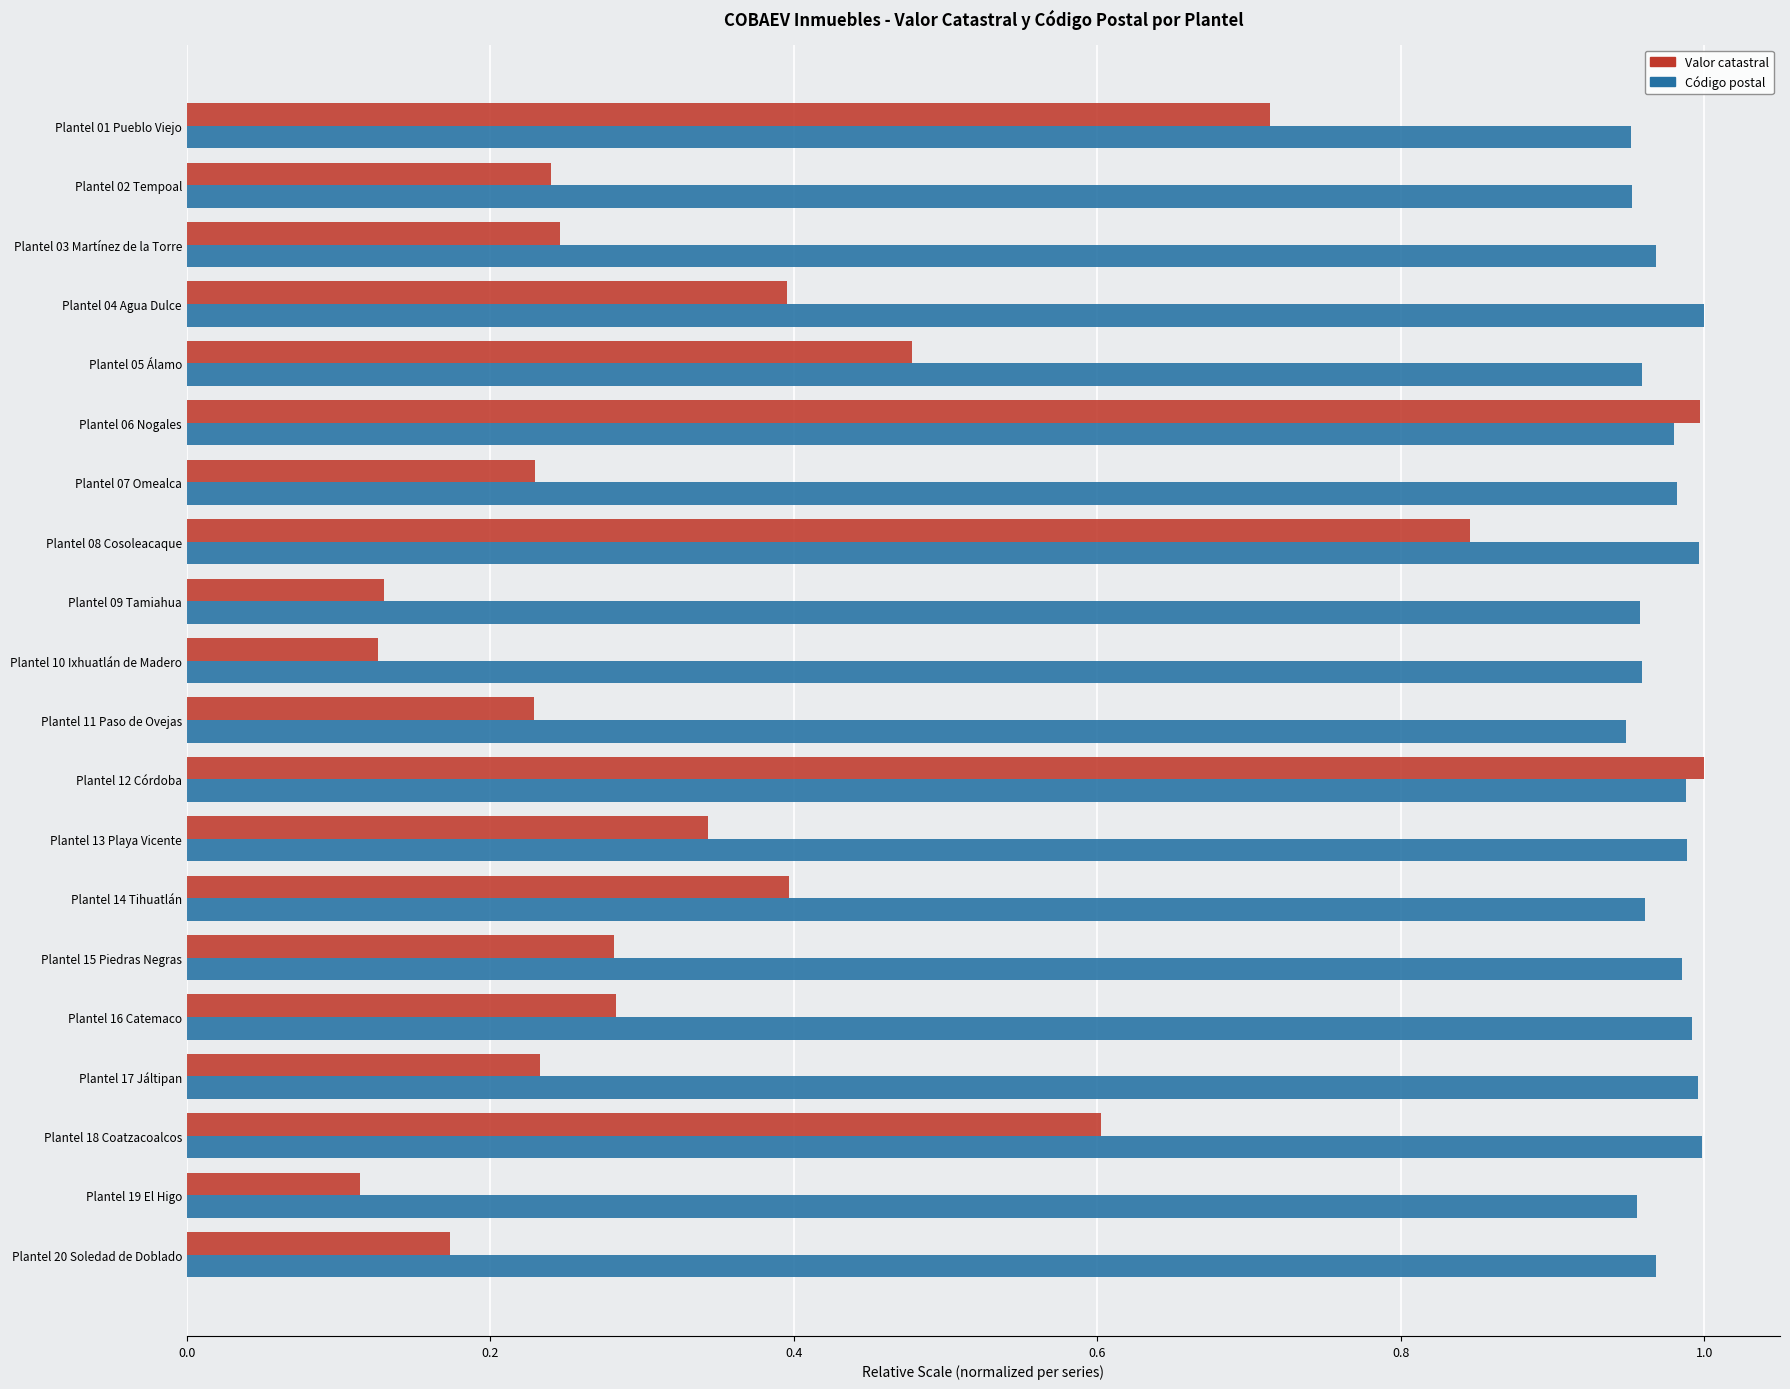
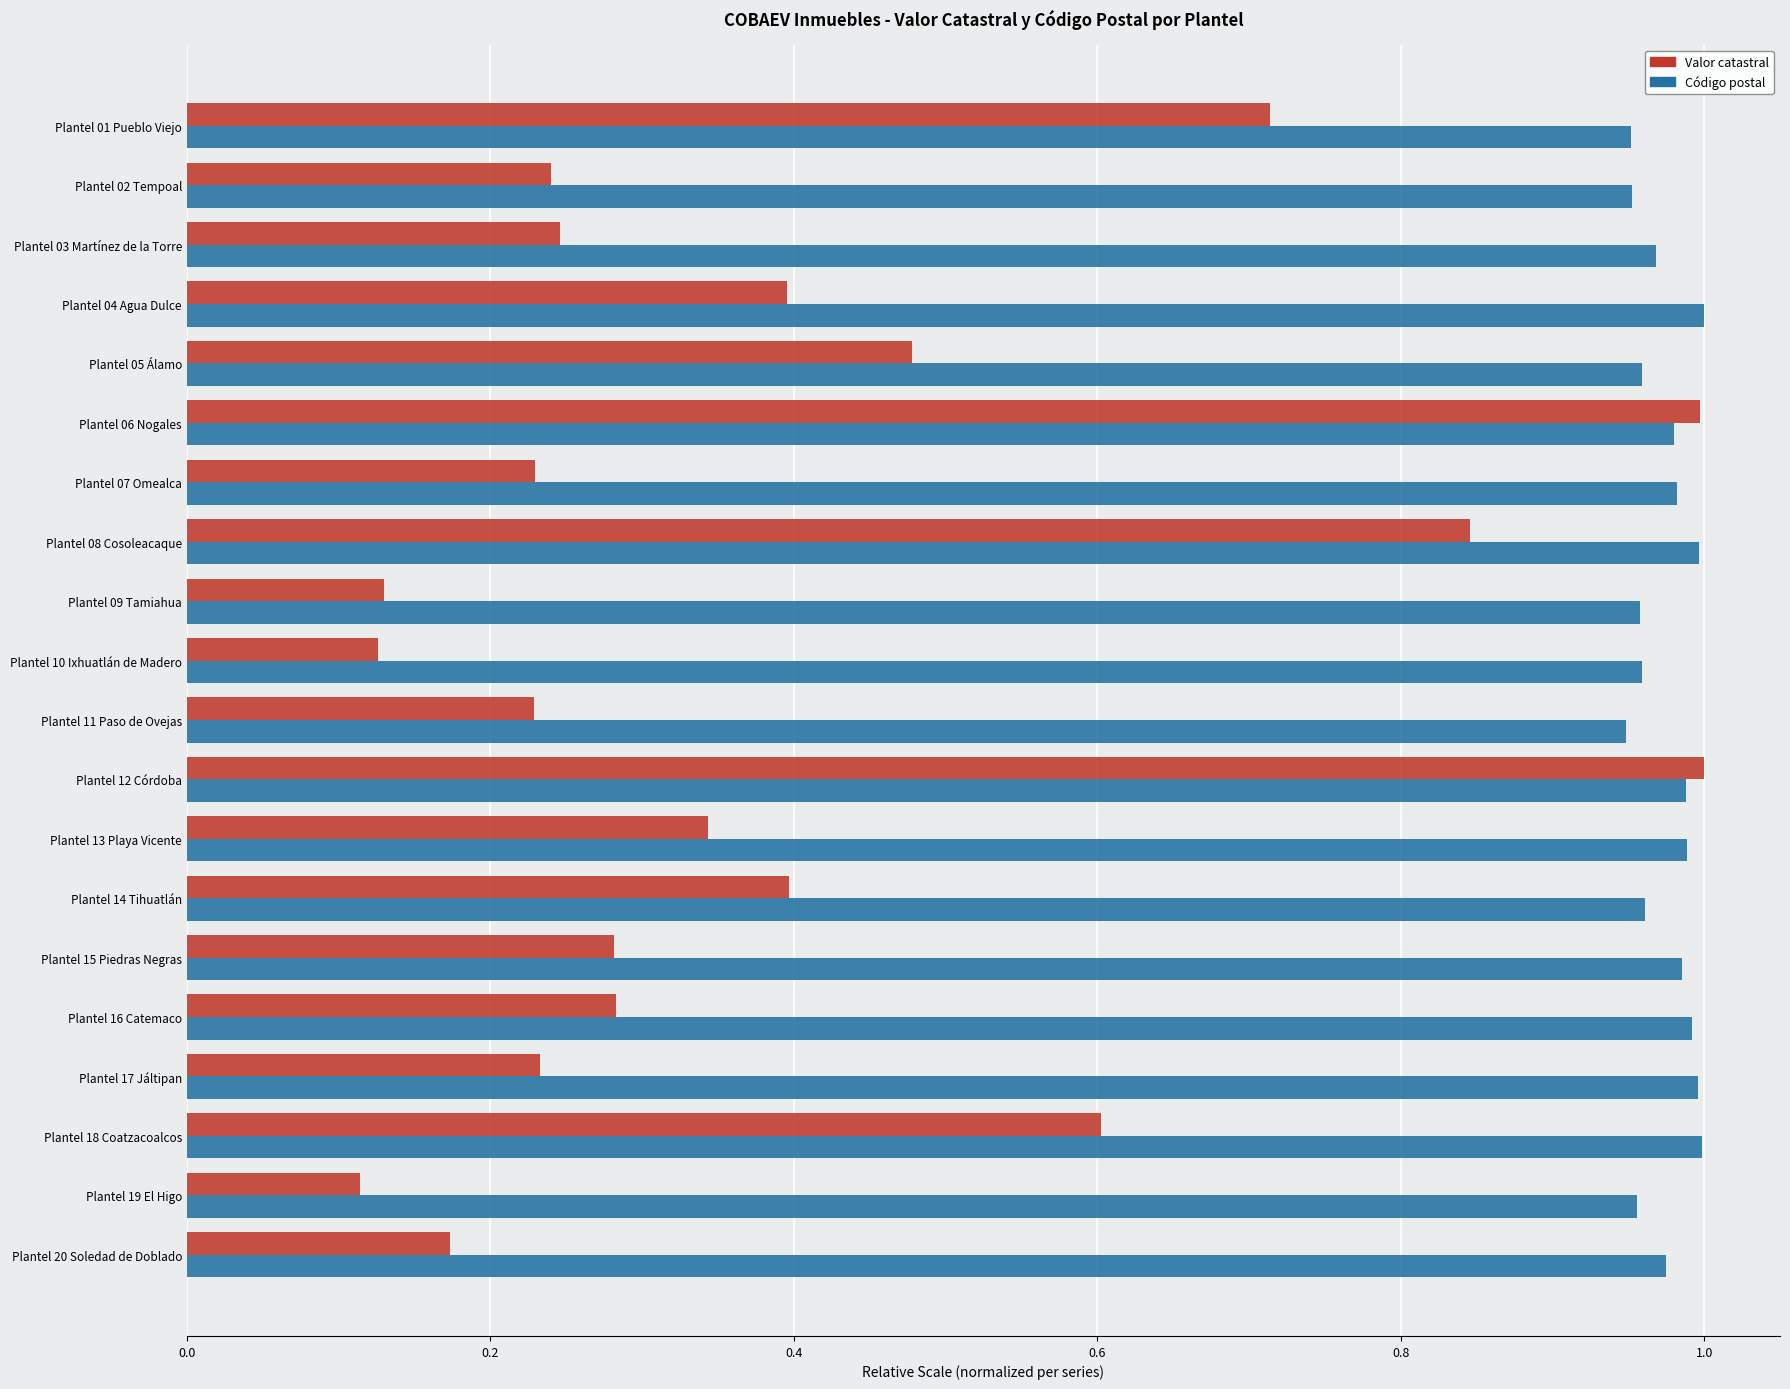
Código postal, Plantel 20 Soledad de Doblado: 0.968 -> 0.975
